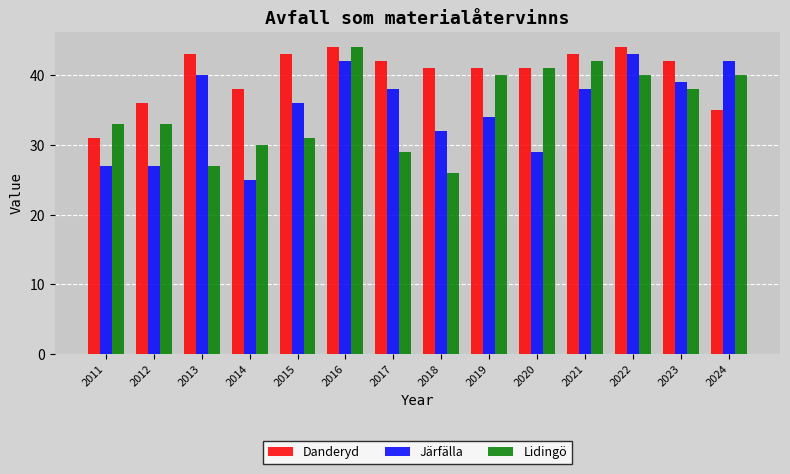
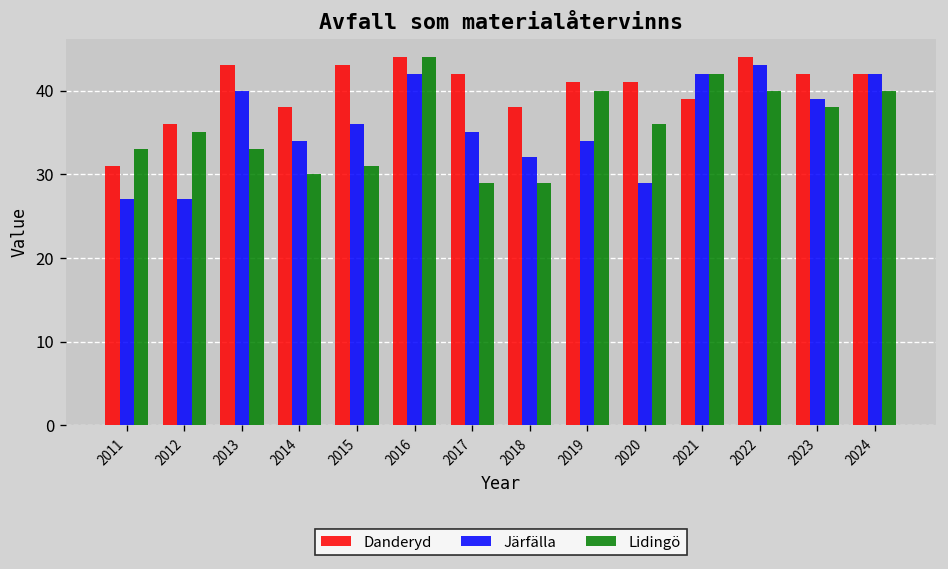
Lidingö, 2012: 33 -> 35
Lidingö, 2013: 27 -> 33
Järfälla, 2014: 25 -> 34
Järfälla, 2017: 38 -> 35
Danderyd, 2018: 41 -> 38
Lidingö, 2018: 26 -> 29
Lidingö, 2020: 41 -> 36
Danderyd, 2021: 43 -> 39
Järfälla, 2021: 38 -> 42
Danderyd, 2024: 35 -> 42
